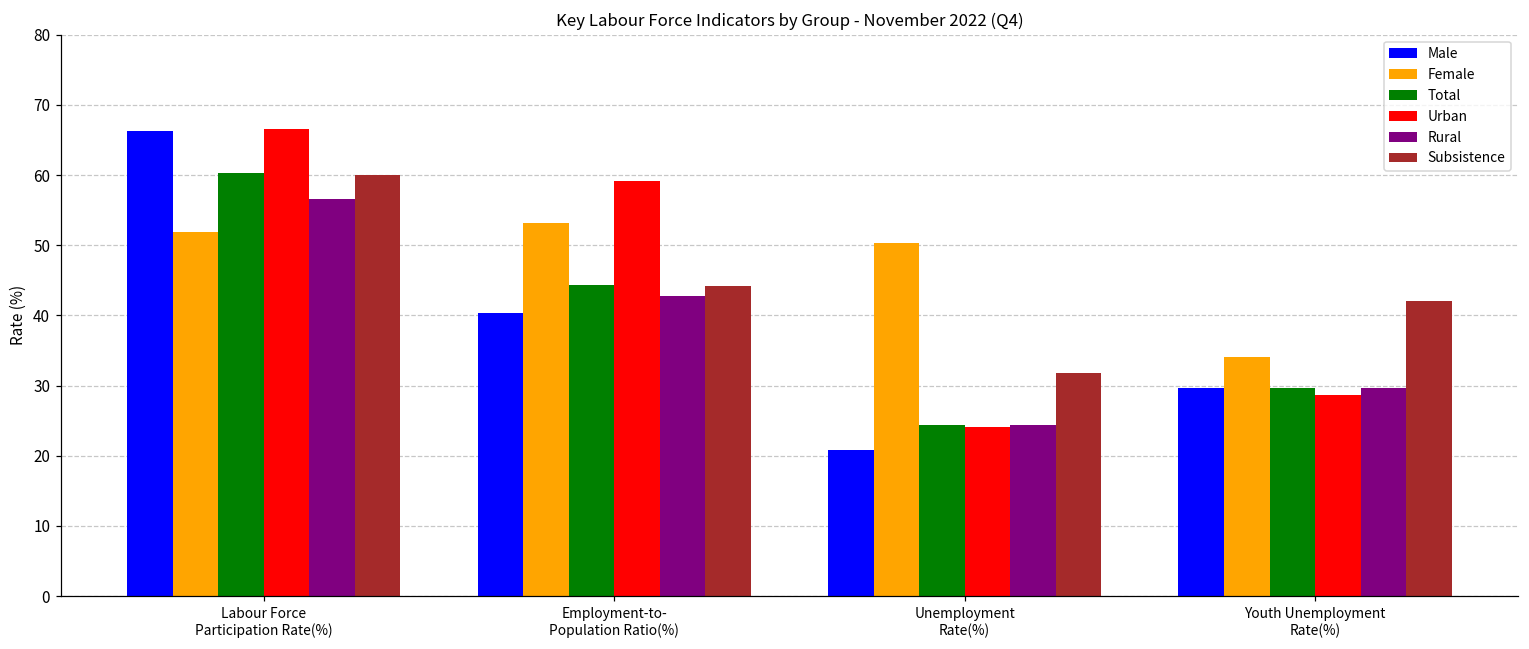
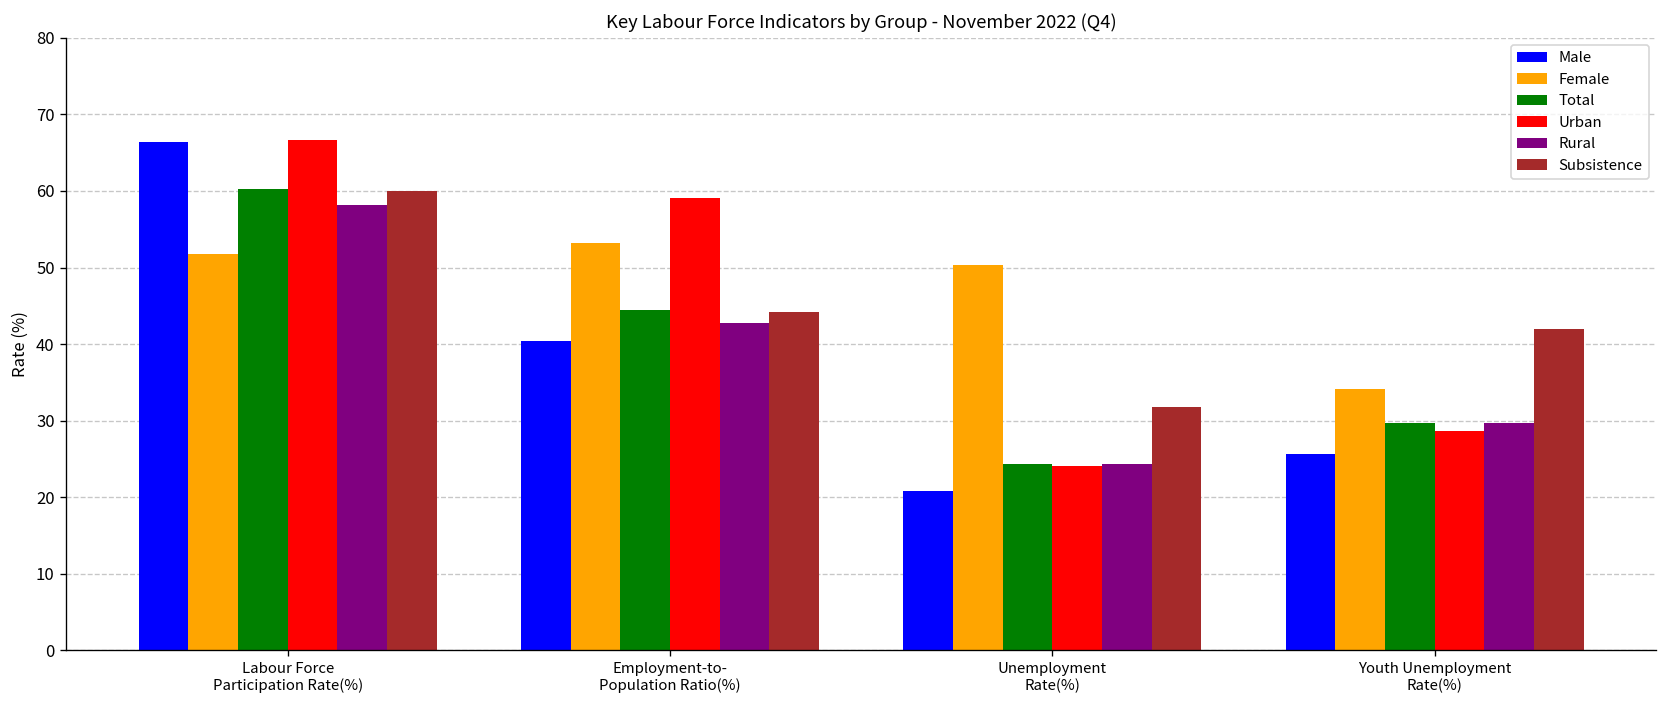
Rural, Labour Force Participation Rate(%): 57 -> 58
Male, Youth Unemployment Rate(%): 30 -> 26
